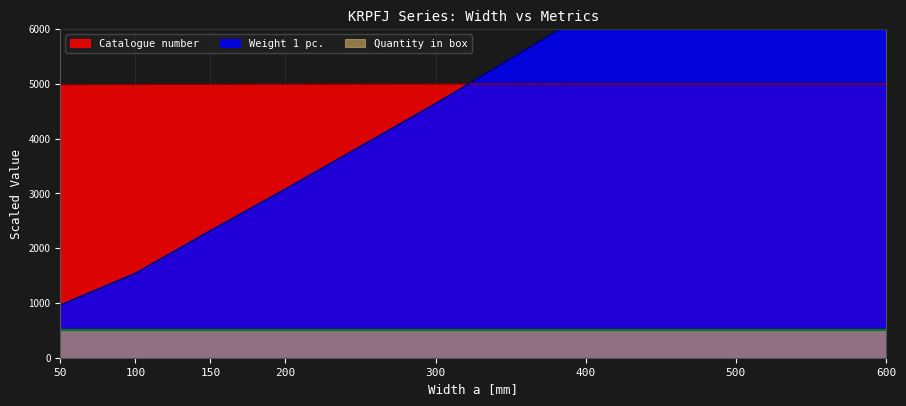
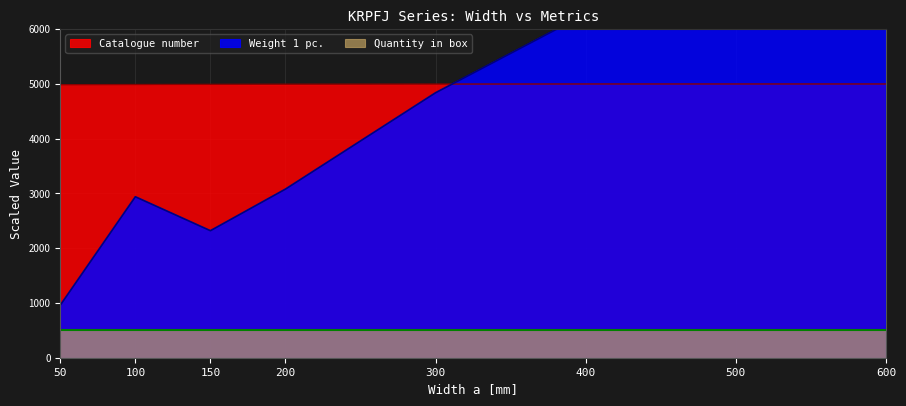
Weight 1 pc., 100: 1500 -> 2900
Weight 1 pc., 300: 4600 -> 4800
